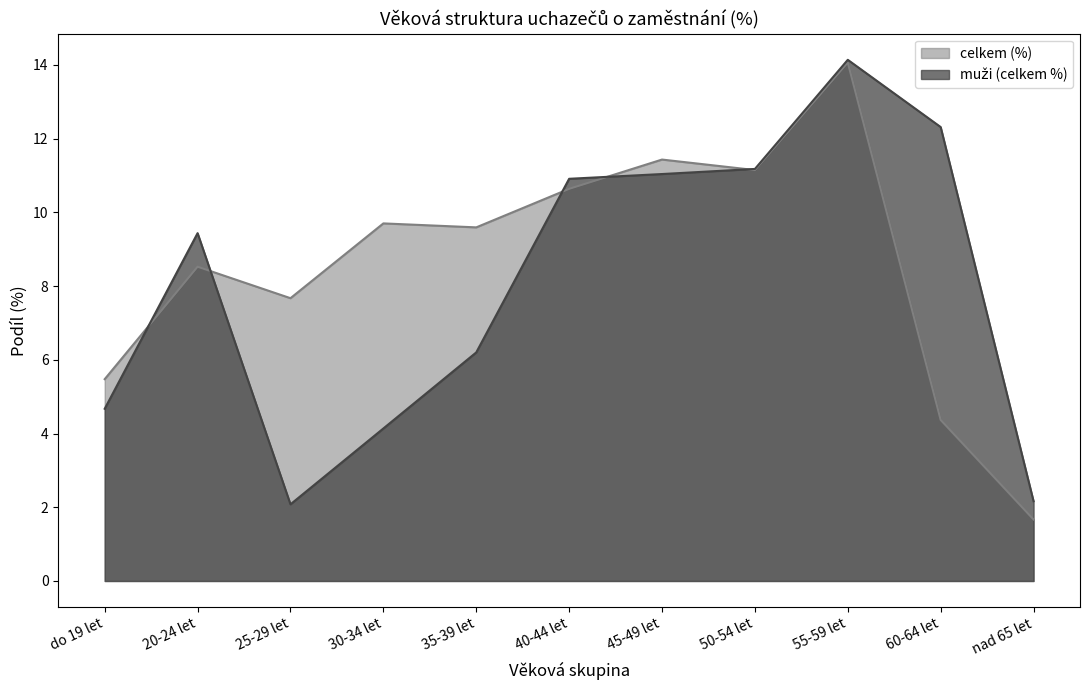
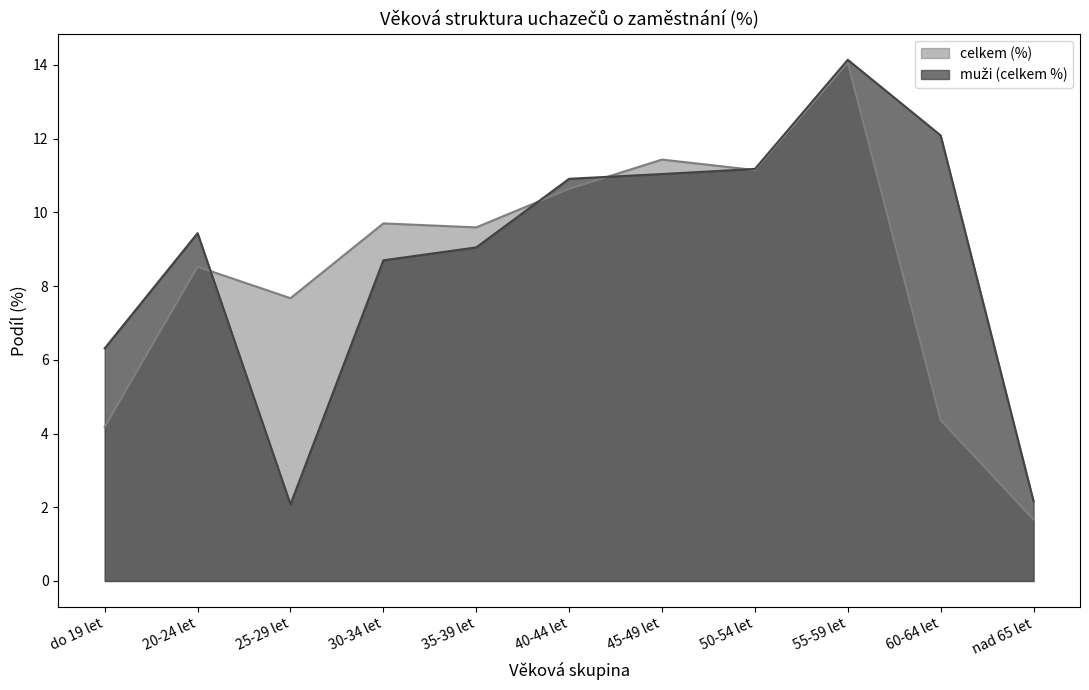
celkem (%), do 19 let: 5.5 -> 4.2
muži (celkem %), do 19 let: 4.7 -> 6.3
muži (celkem %), 30-34 let: 4.1 -> 8.7
muži (celkem %), 35-39 let: 6.2 -> 9.0
muži (celkem %), 60-64 let: 12.3 -> 12.1
